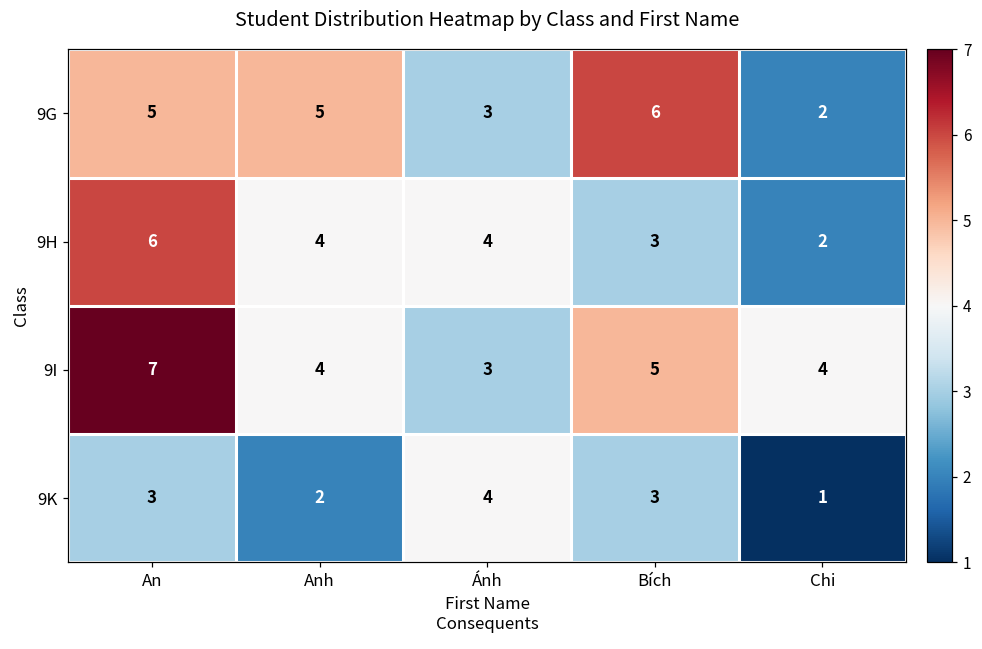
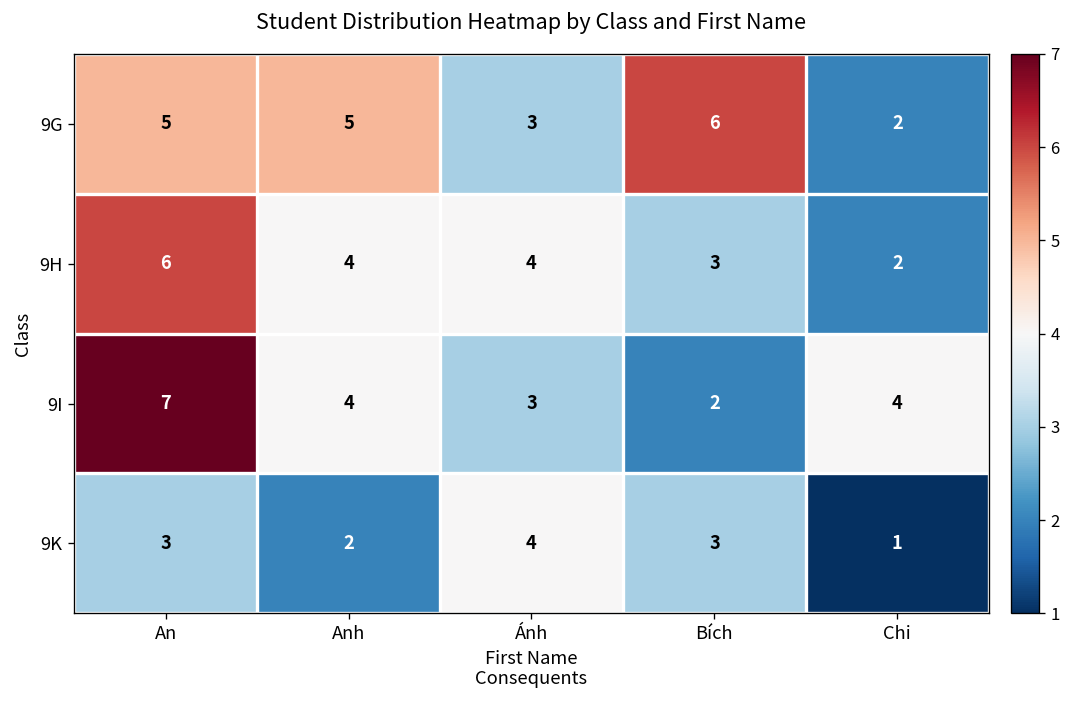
9I, Bích: 5 -> 2
